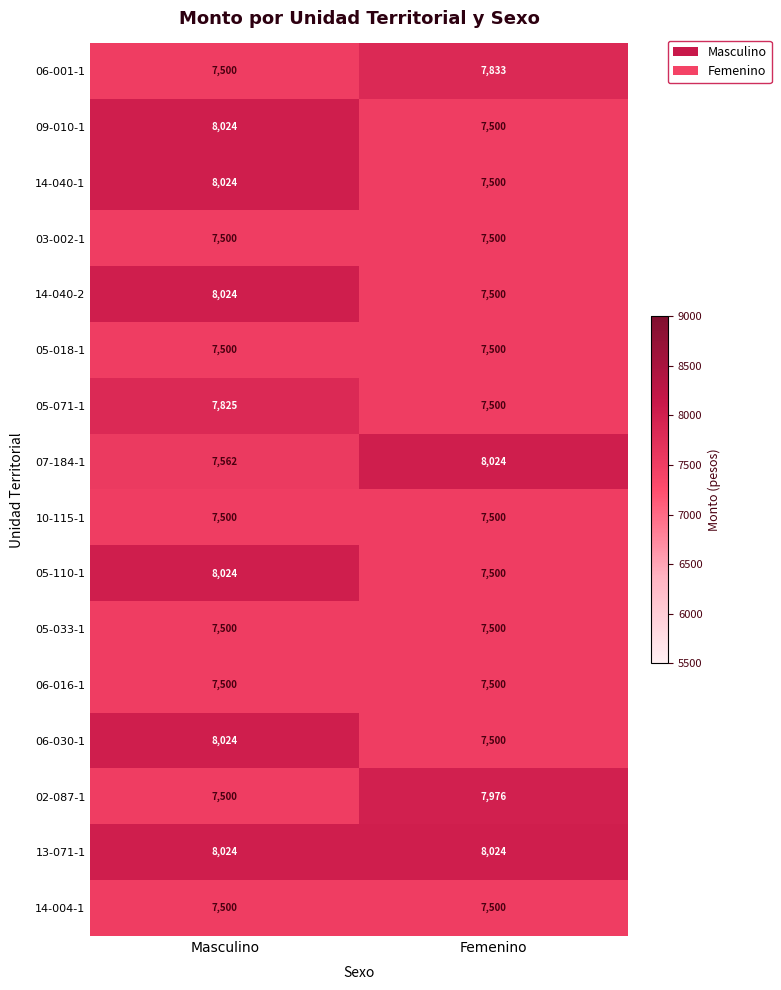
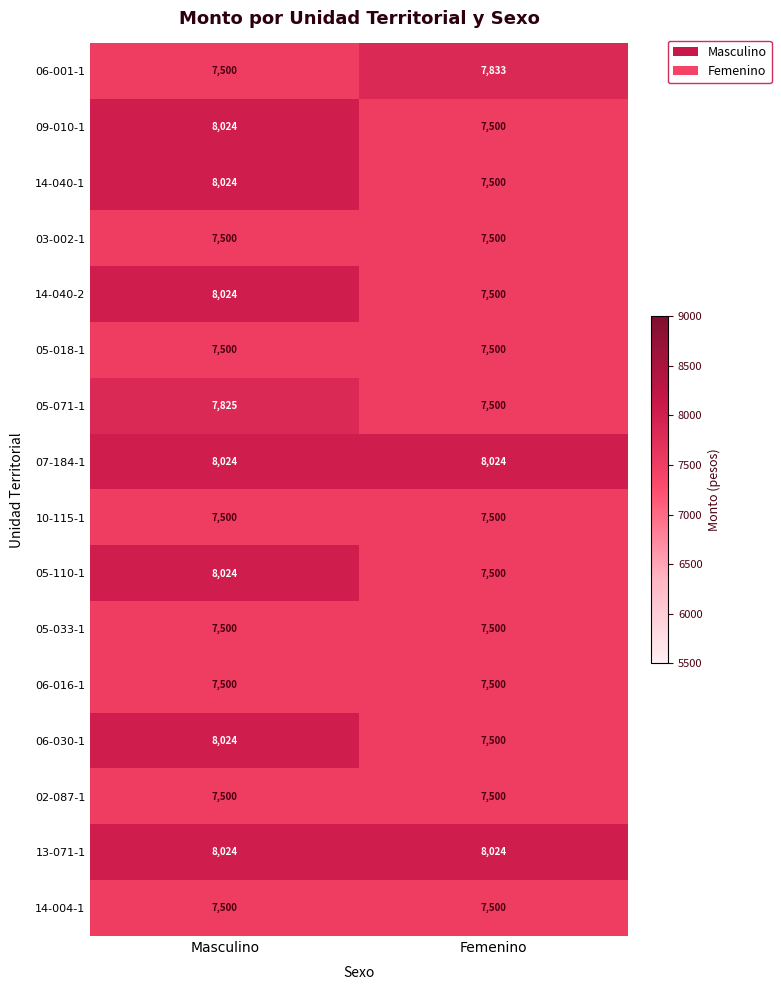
07-184-1, Masculino: 7,562 -> 8,024
02-087-1, Femenino: 7,976 -> 7,500
